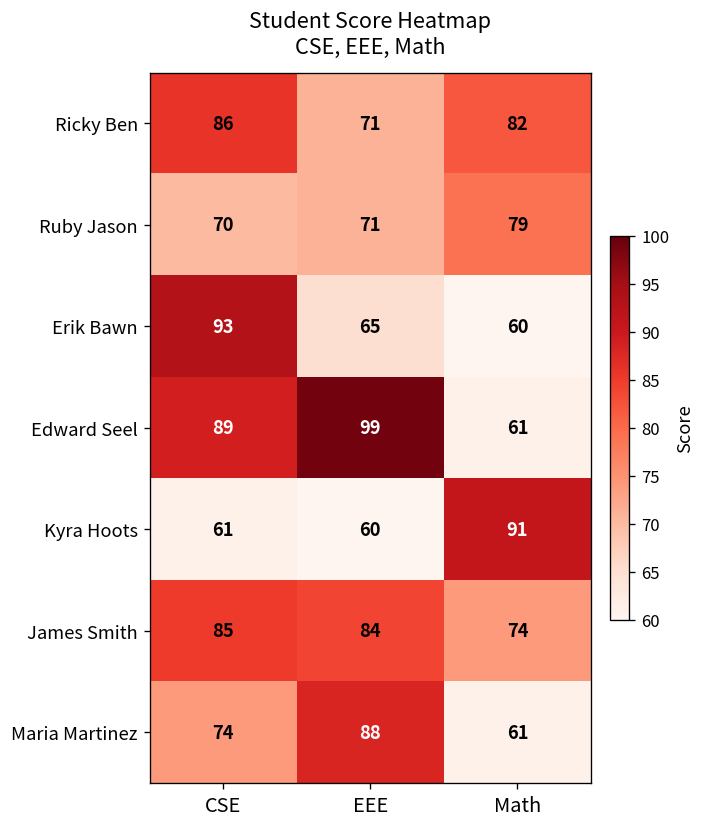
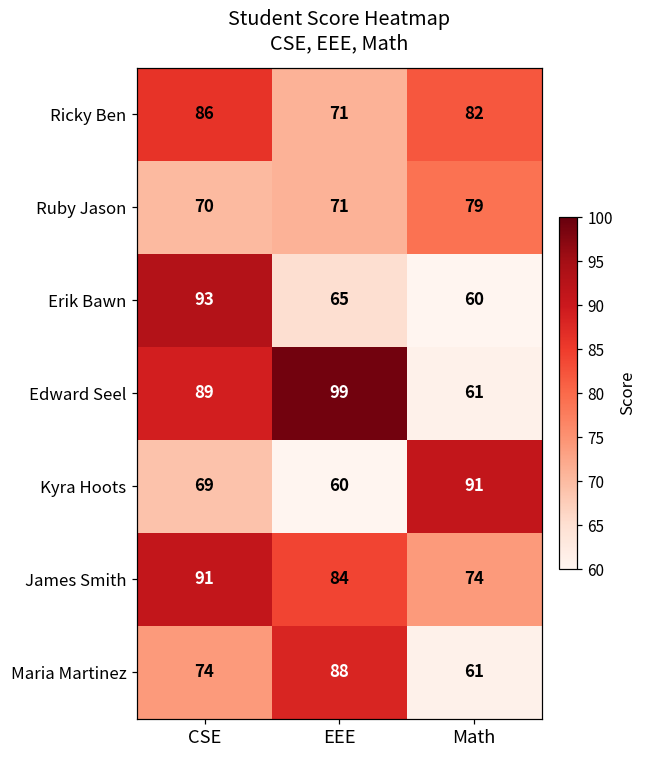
Kyra Hoots, CSE: 61 -> 69
James Smith, CSE: 85 -> 91
